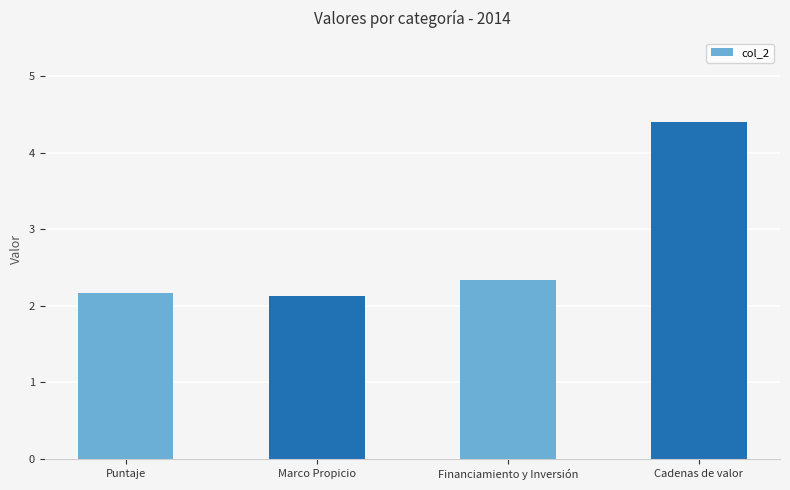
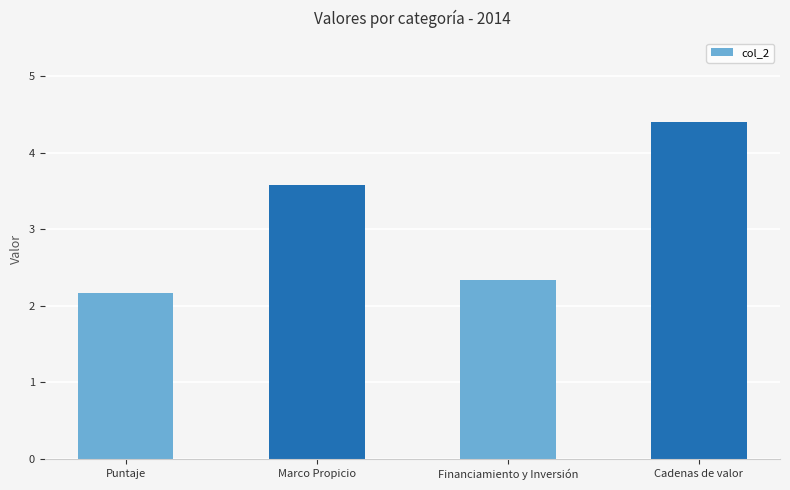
Marco Propicio: 2.1 -> 3.6
